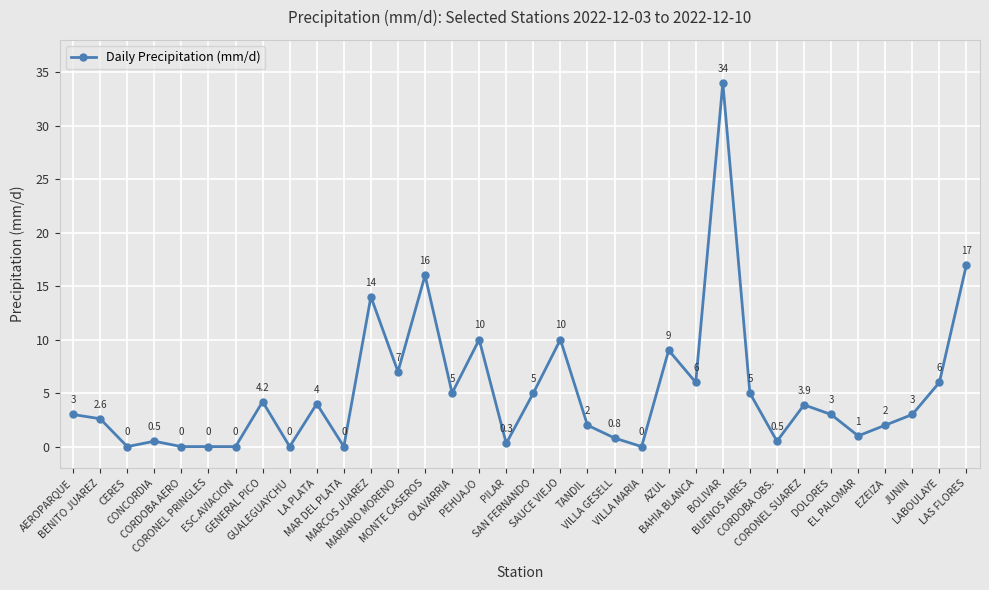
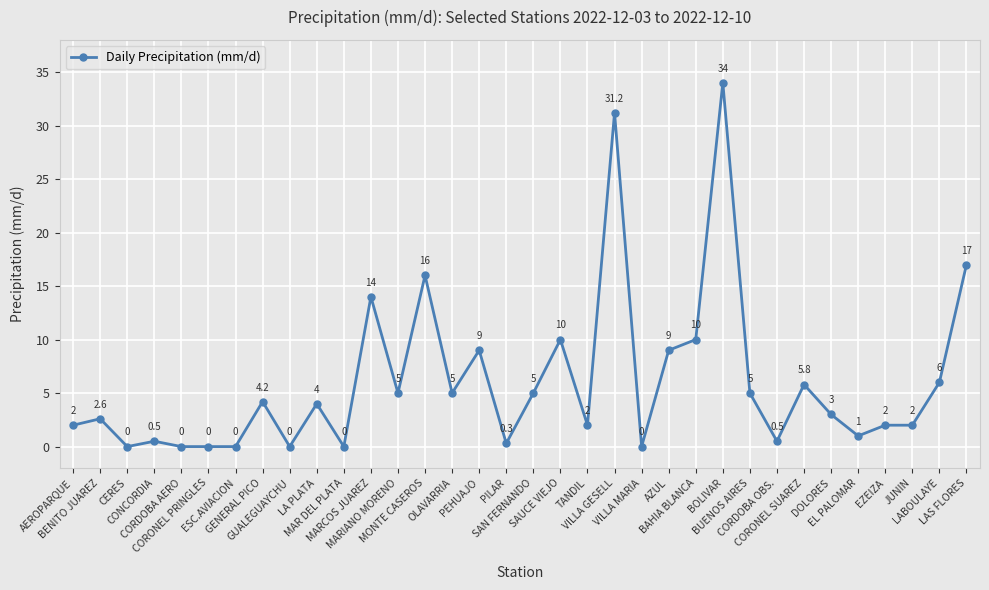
AEROPARQUE: 3 -> 2
MARIANO MORENO: 7 -> 5
PEHUAJO: 10 -> 9
VILLA GESELL: 0.8 -> 31.2
BAHIA BLANCA: 6 -> 10
CORONEL SUAREZ: 3.9 -> 5.8
JUNIN: 3 -> 2
